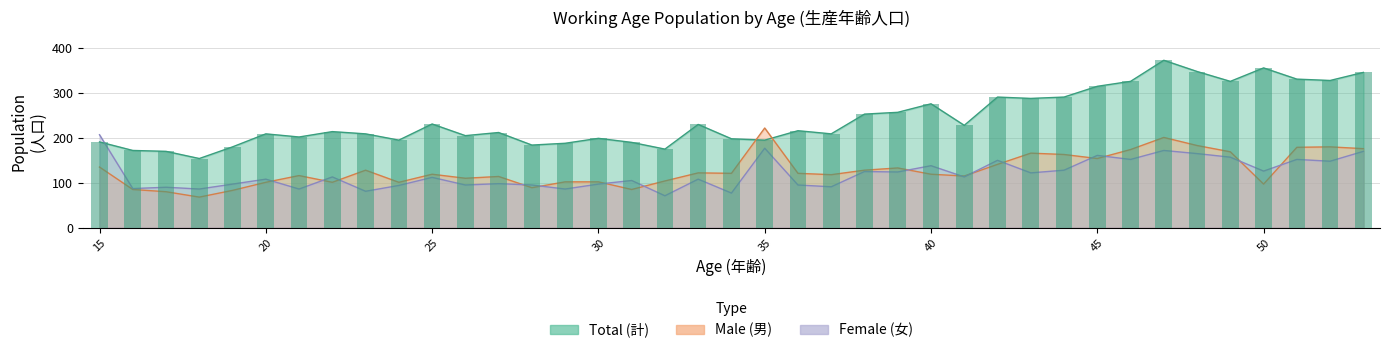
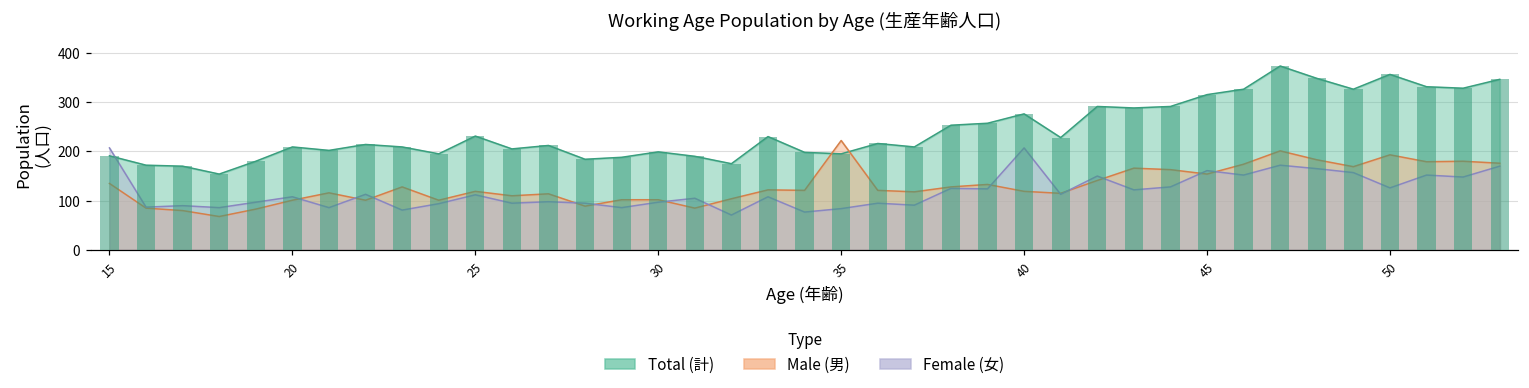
Female (女), 35: 180 -> 80
Female (女), 40: 140 -> 210
Male (男), 50: 100 -> 190
